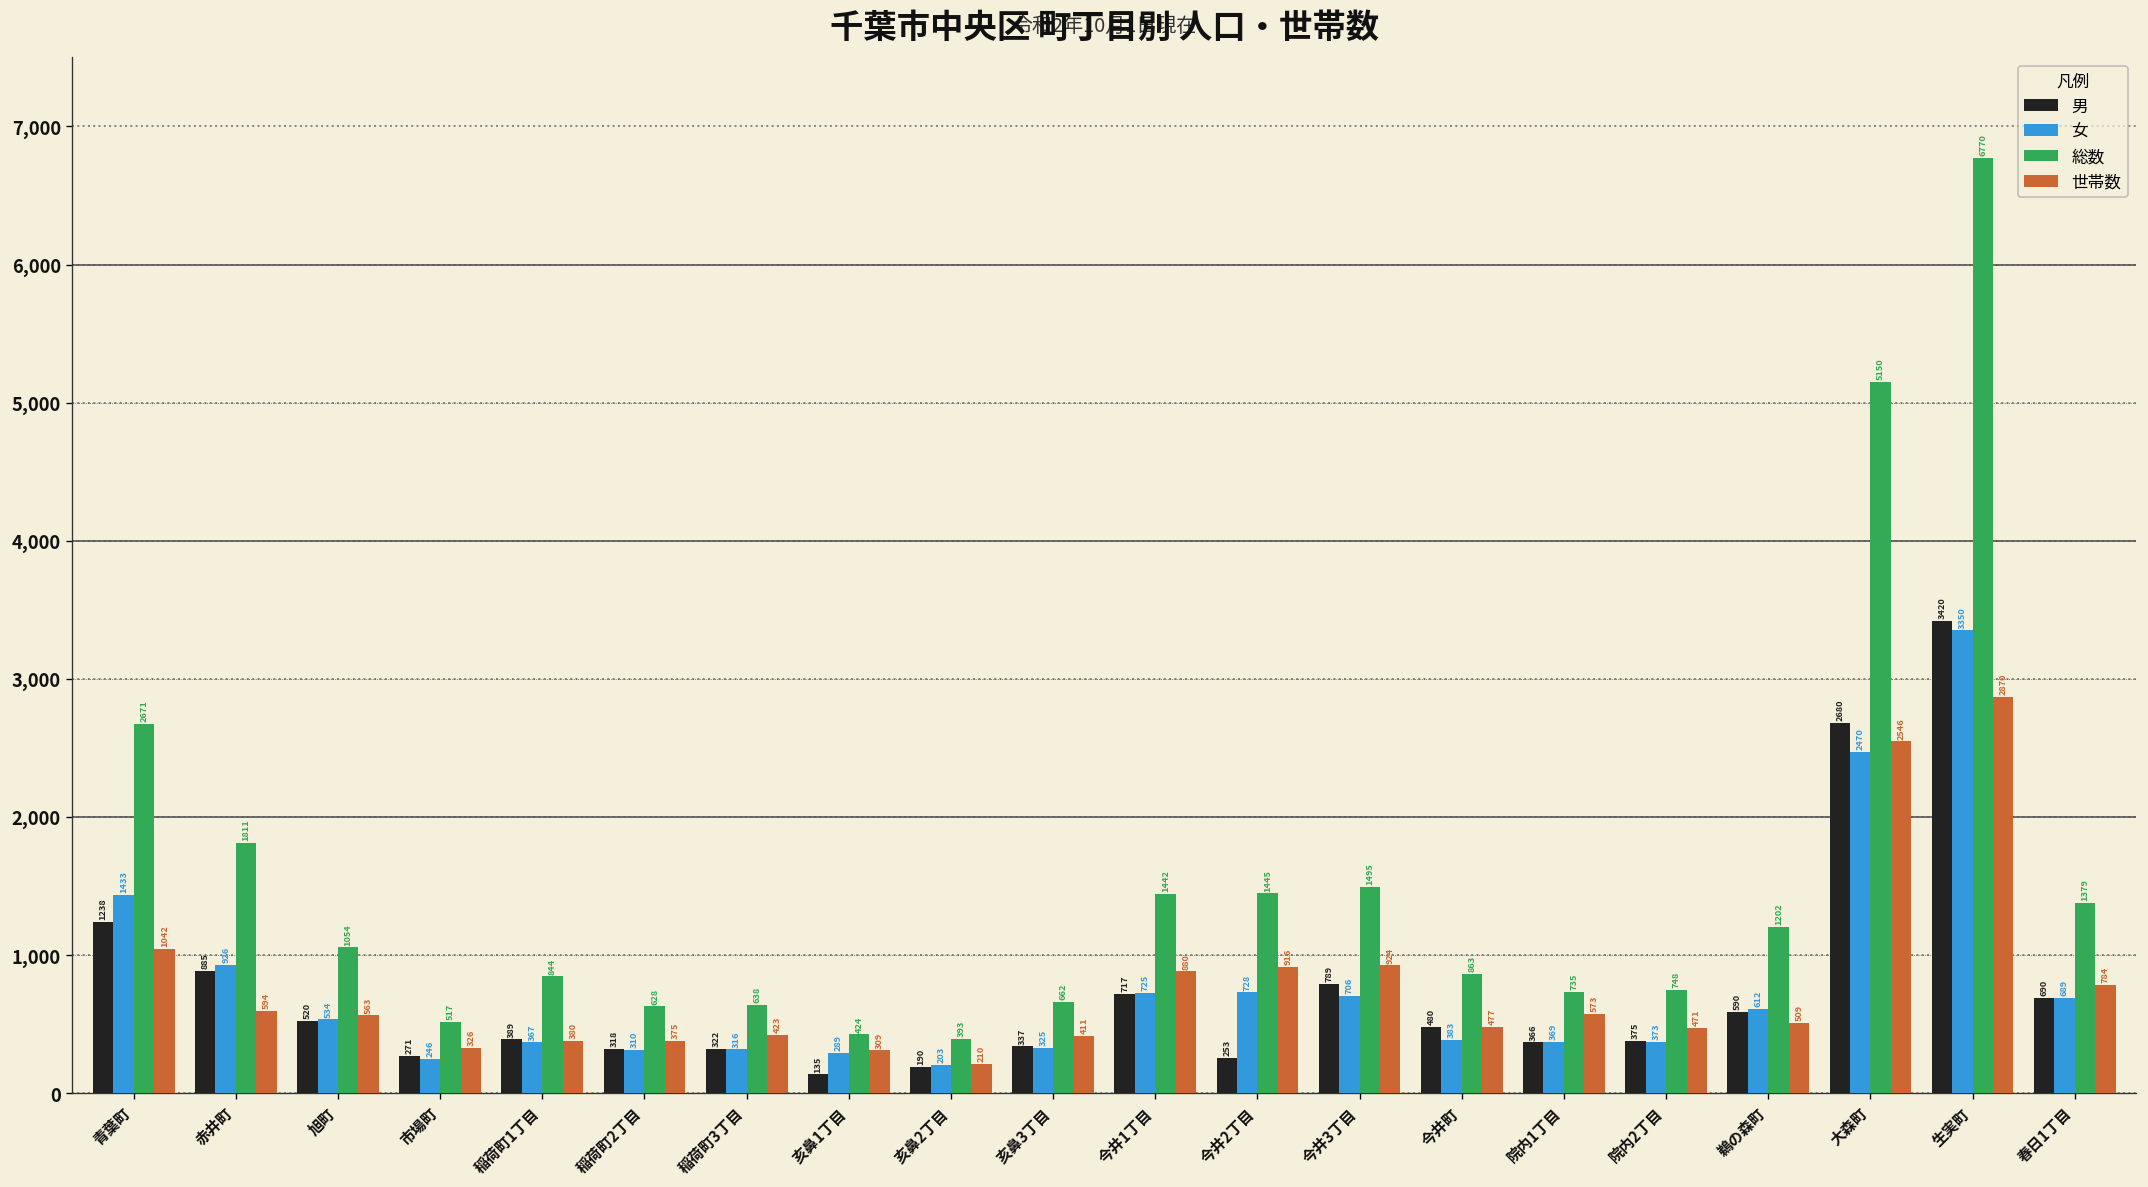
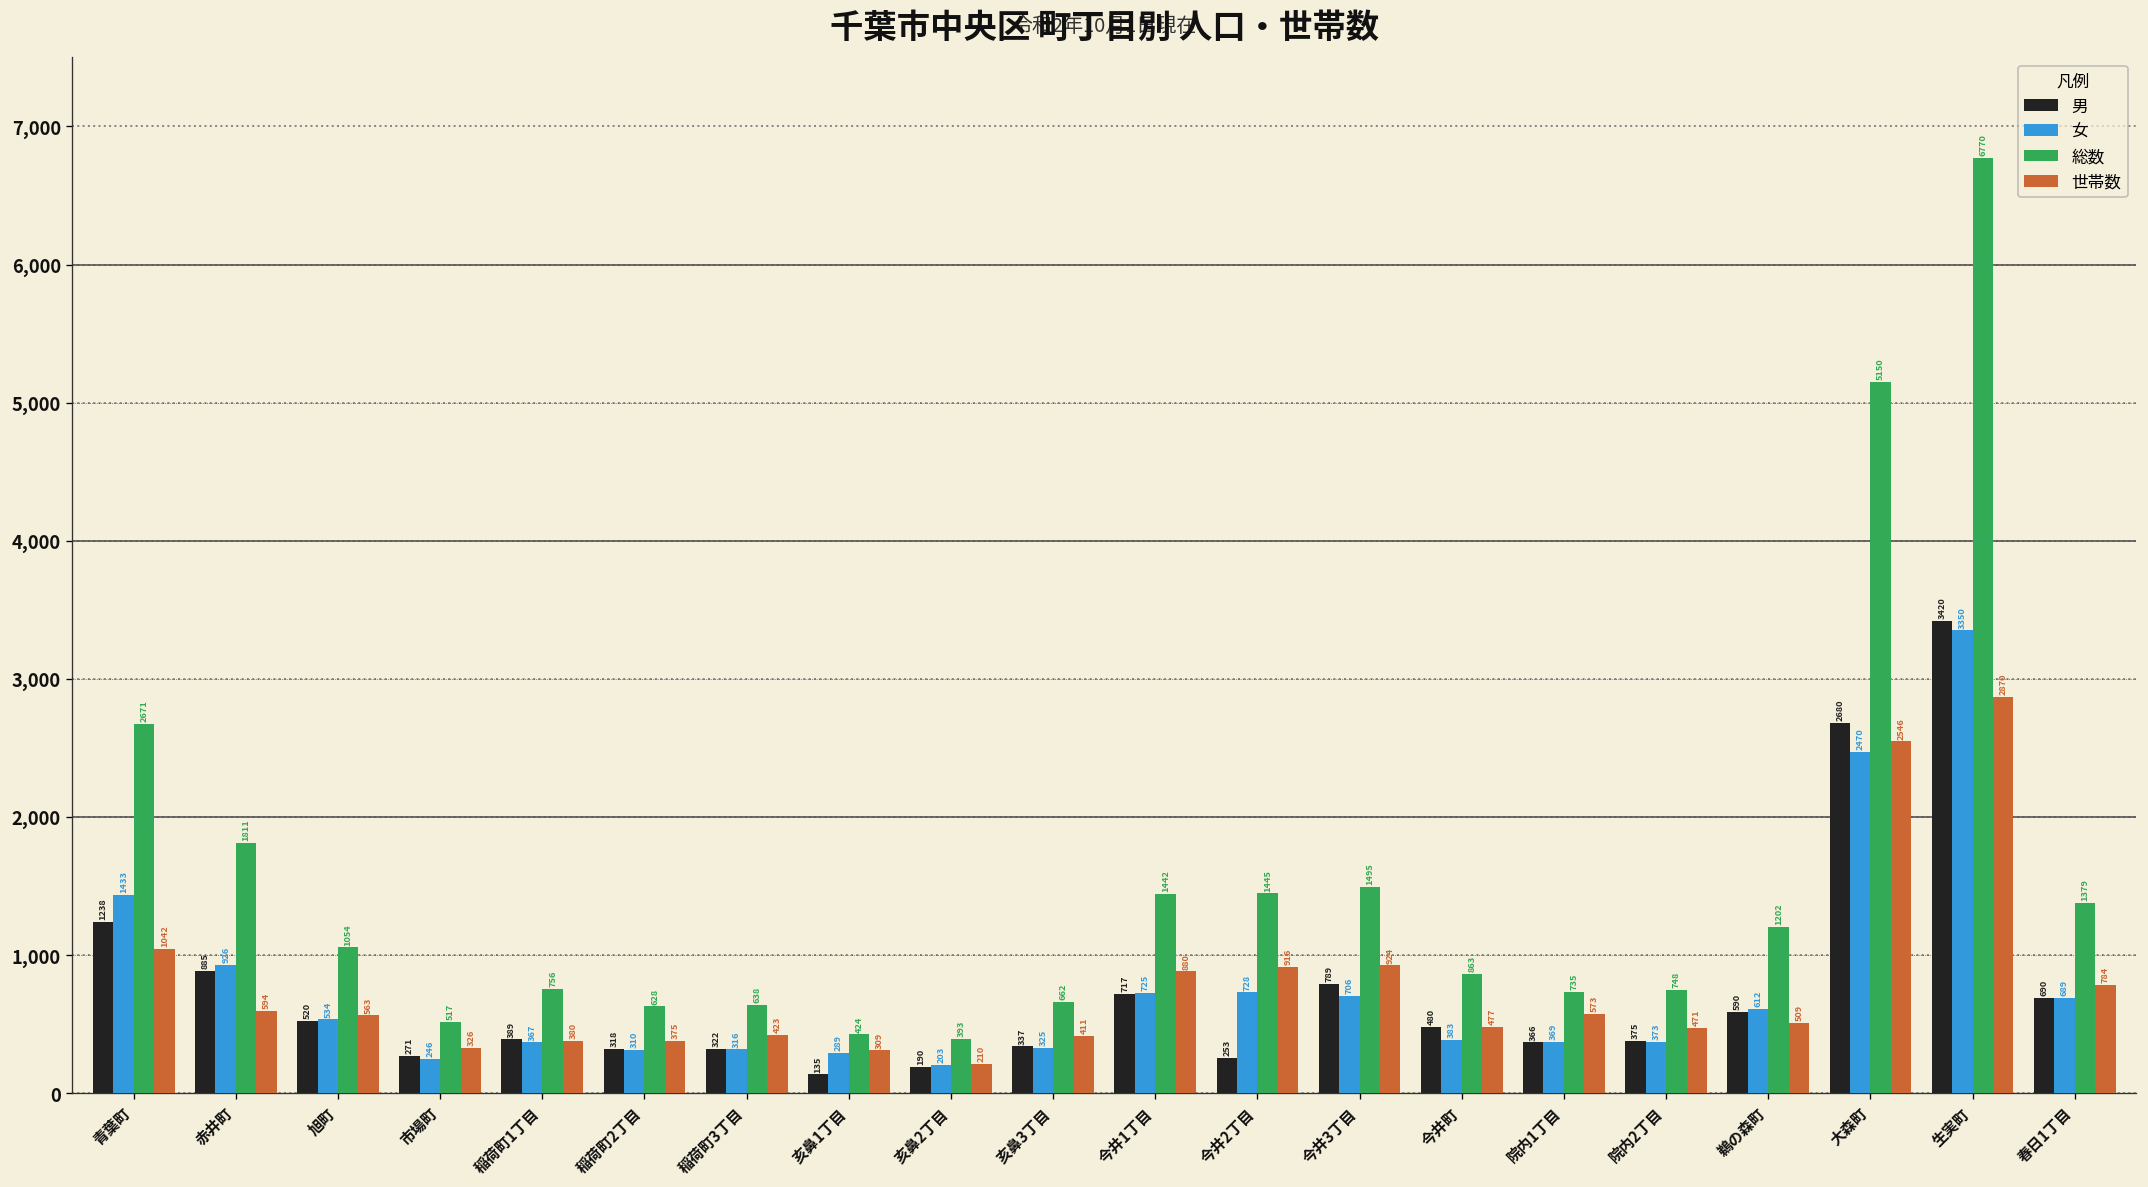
総数, 稲荷町1丁目: 844 -> 756
